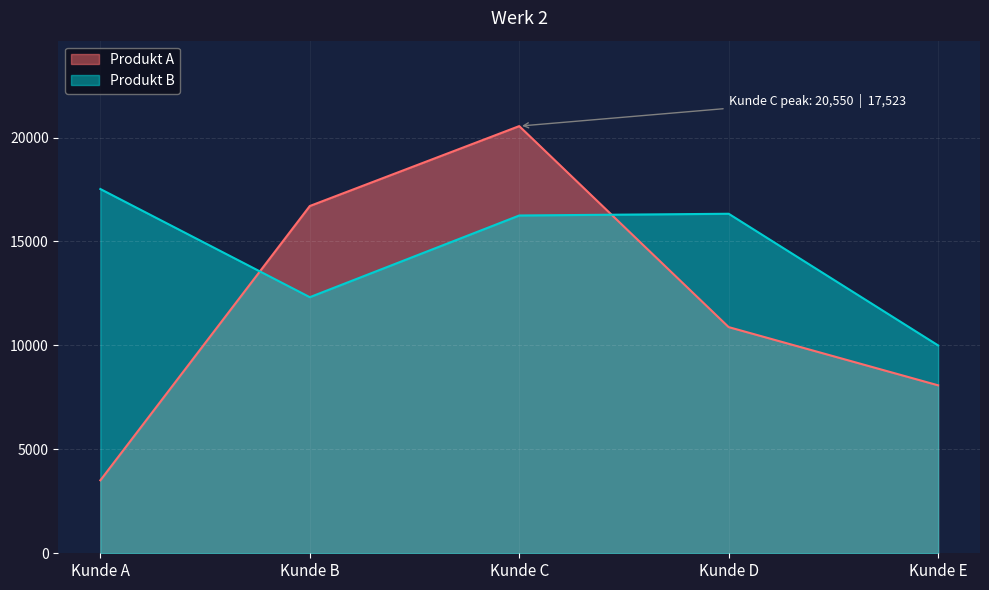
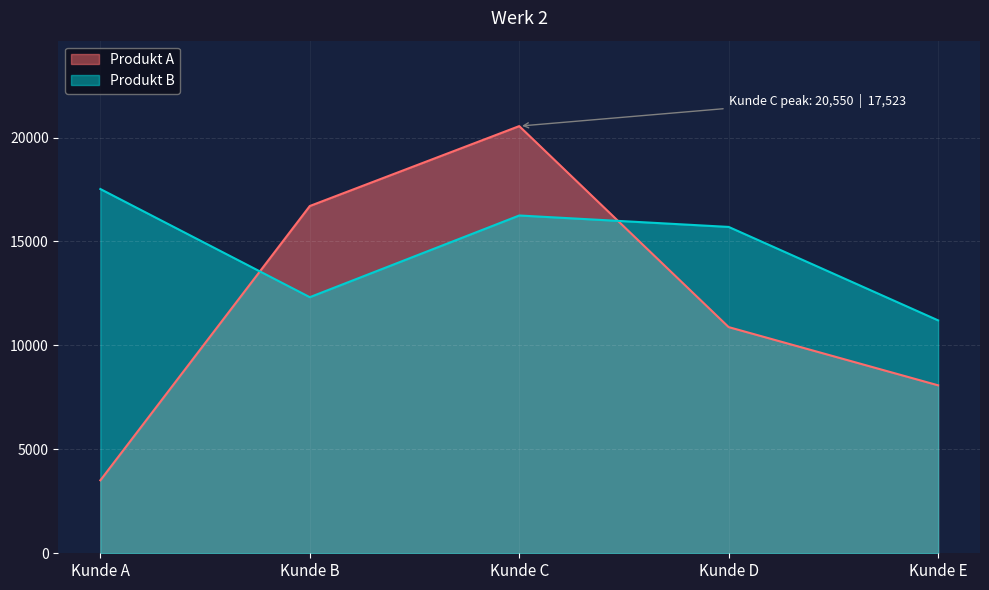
Produkt B, Kunde D: 16300 -> 15700
Produkt B, Kunde E: 10000 -> 11200
